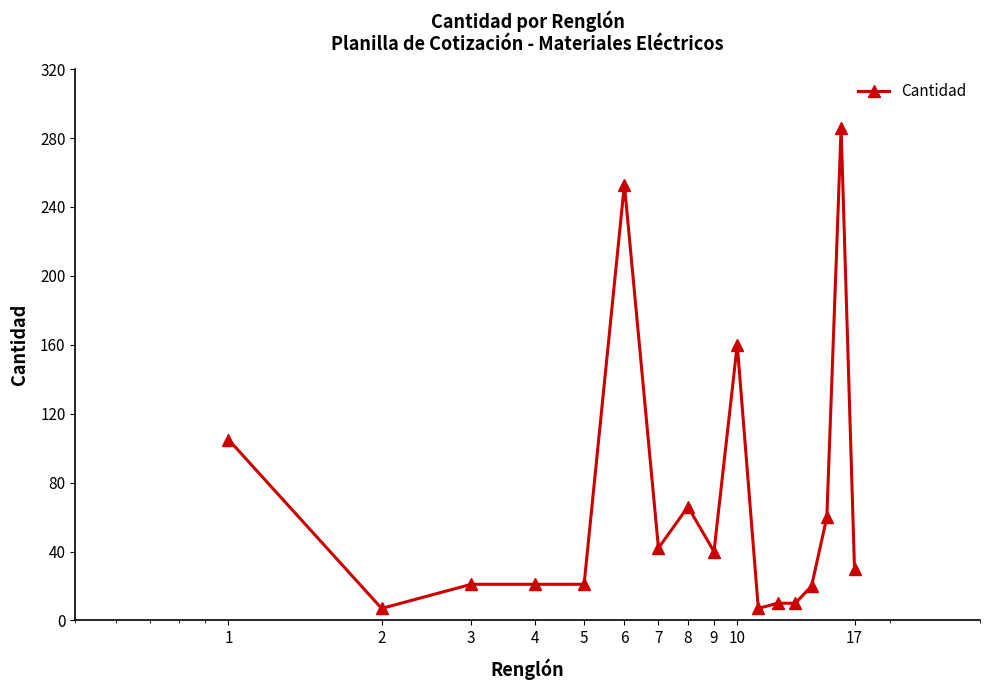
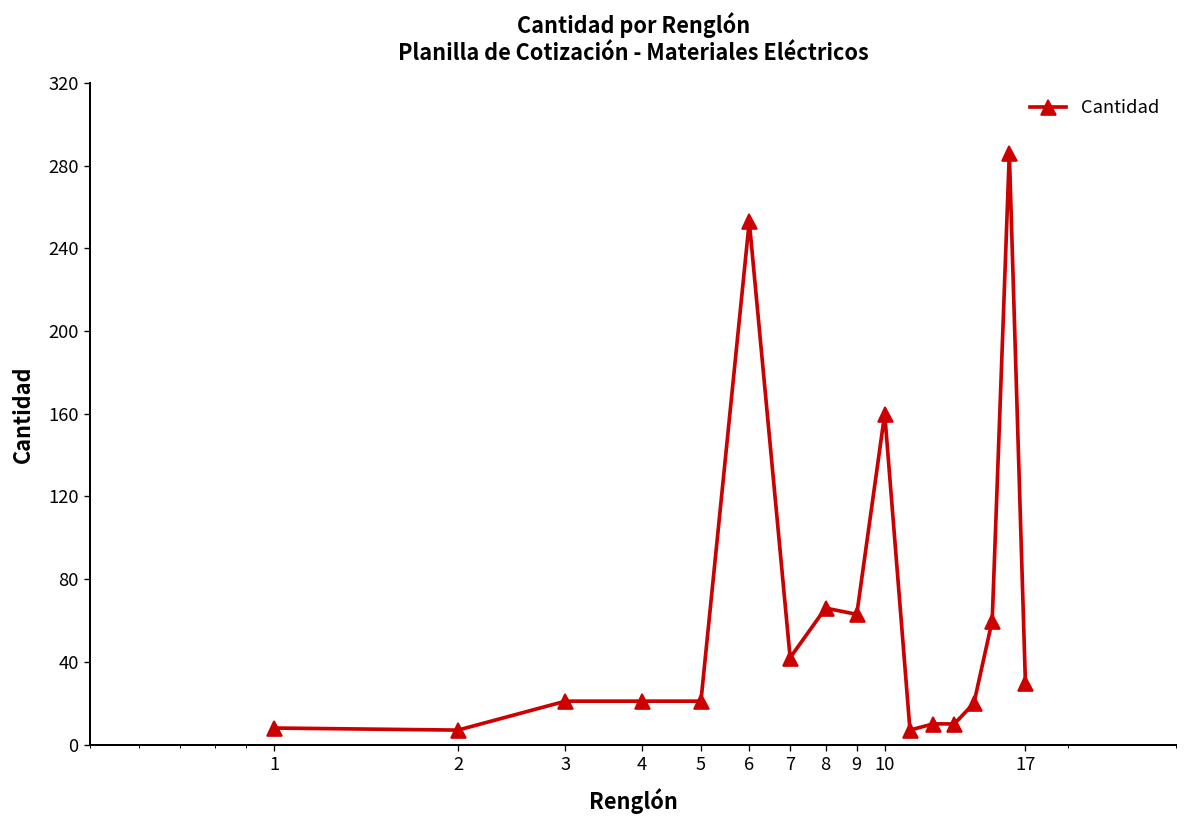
1: 105 -> 8
9: 40 -> 63
